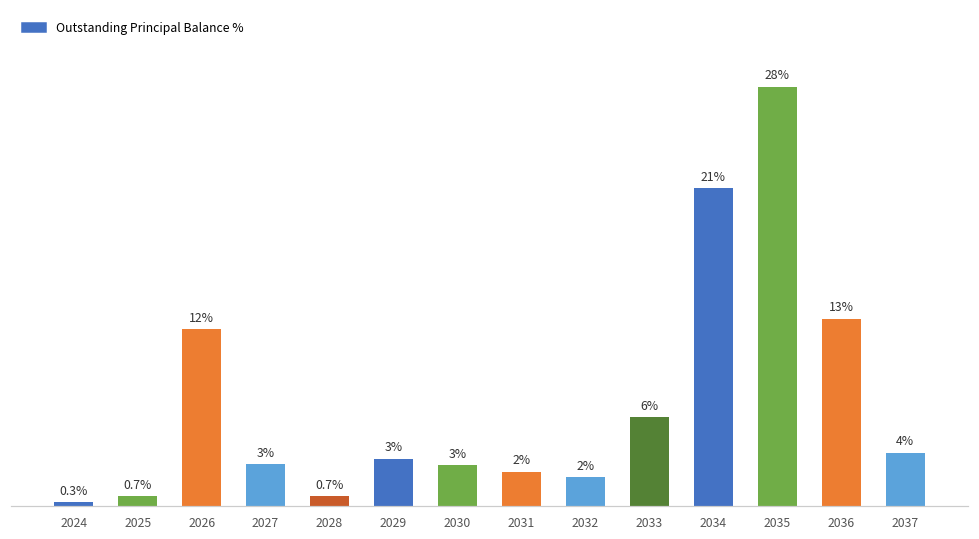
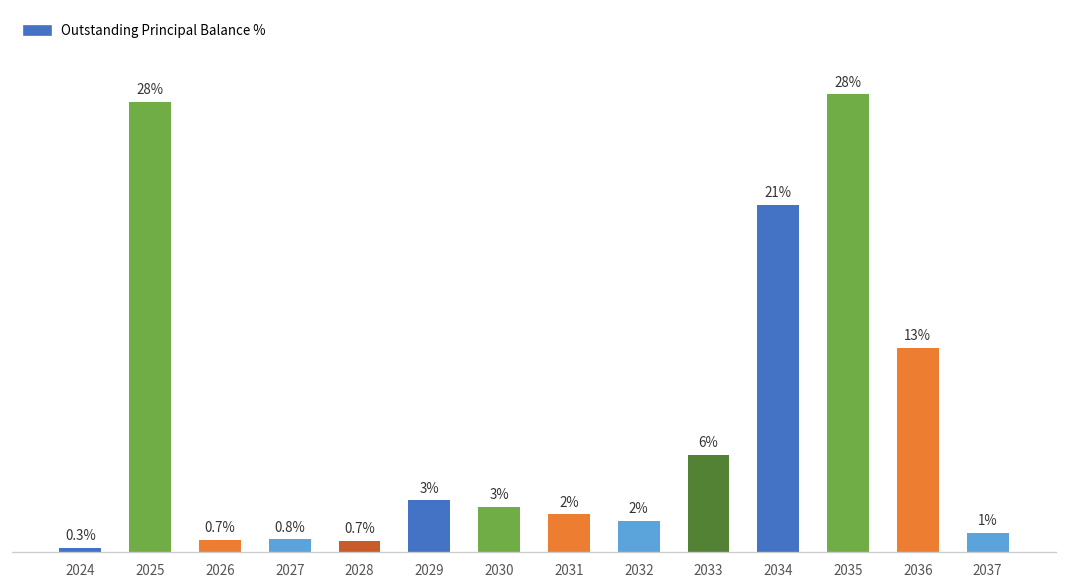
2025: 0.7% -> 28%
2026: 12% -> 0.7%
2027: 3% -> 0.8%
2037: 4% -> 1%
